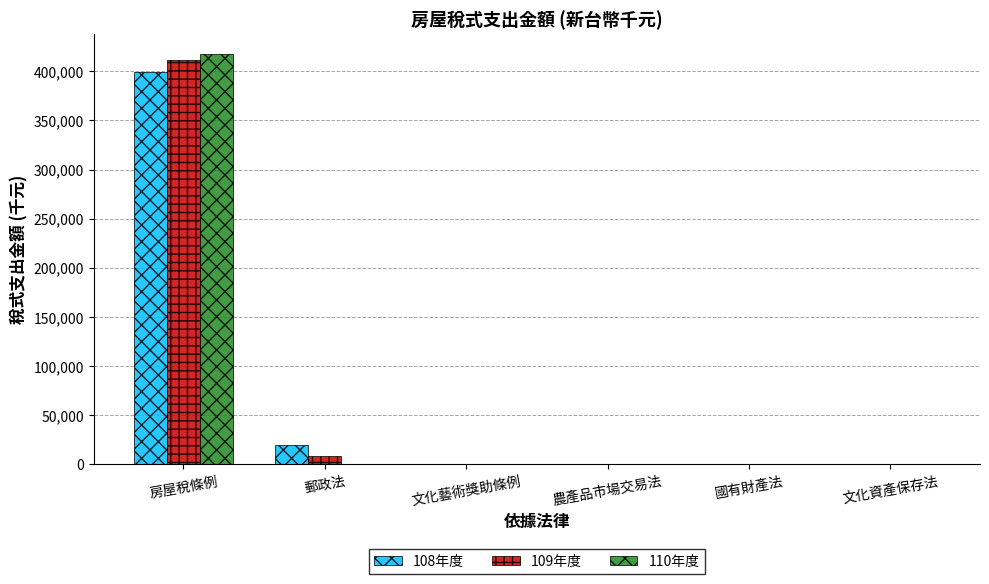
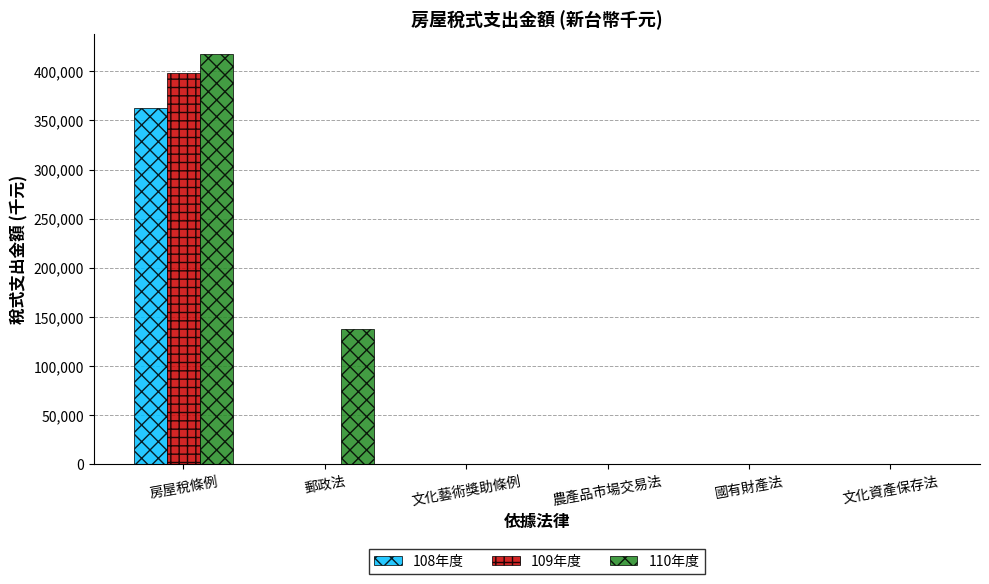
108年度, 房屋稅條例: 400,000 -> 360,000
109年度, 房屋稅條例: 410,000 -> 400,000
108年度, 郵政法: 20,000 -> 0
109年度, 郵政法: 10,000 -> 0
110年度, 郵政法: 0 -> 140,000
